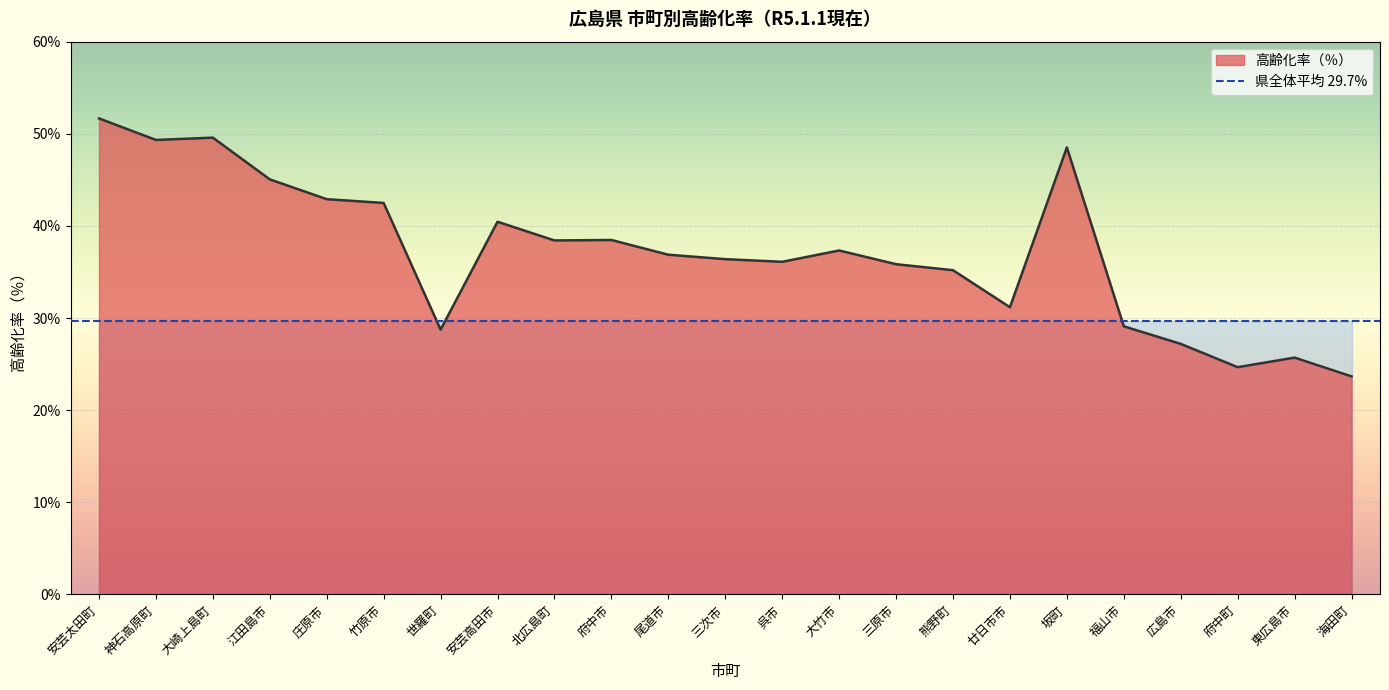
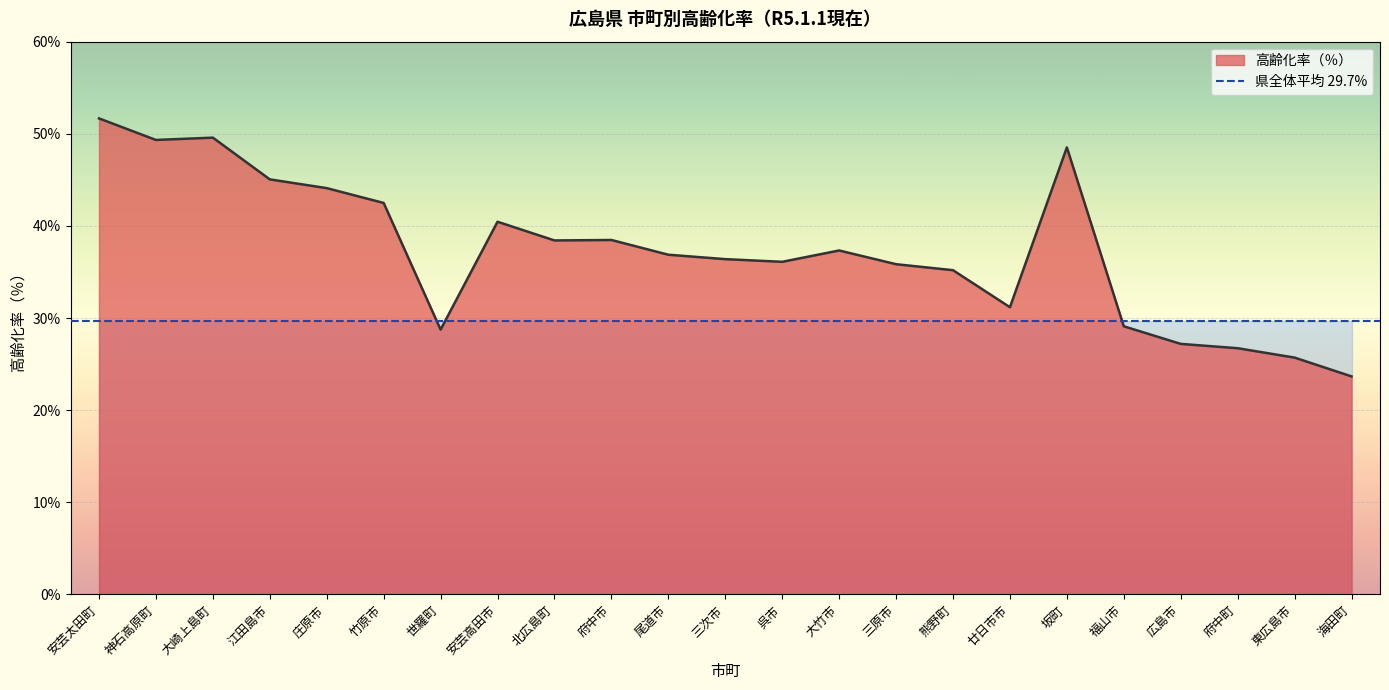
高齢化率（％）, 庄原市: 43% -> 44%
高齢化率（％）, 府中町: 25% -> 27%
